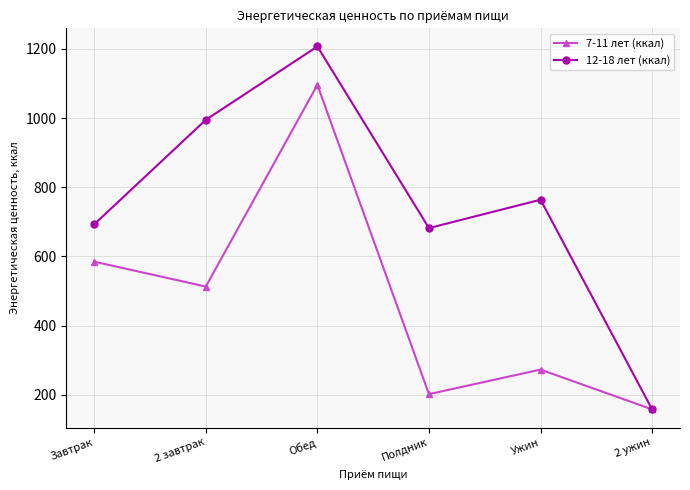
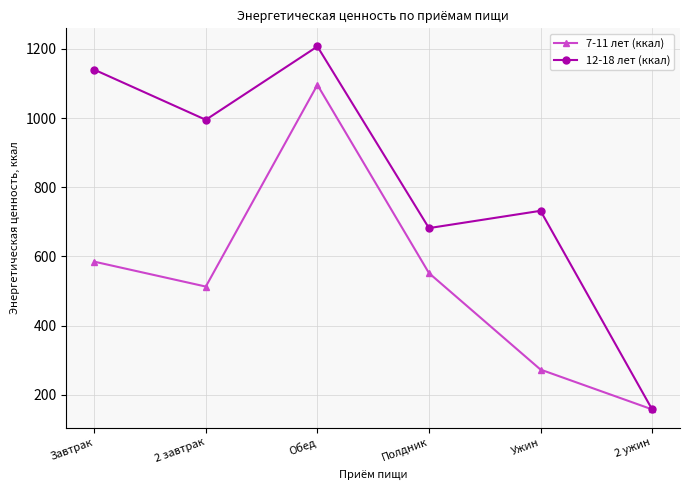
12-18 лет (ккал), Завтрак: 690 -> 1140
7-11 лет (ккал), Полдник: 200 -> 550
12-18 лет (ккал), Ужин: 760 -> 730
